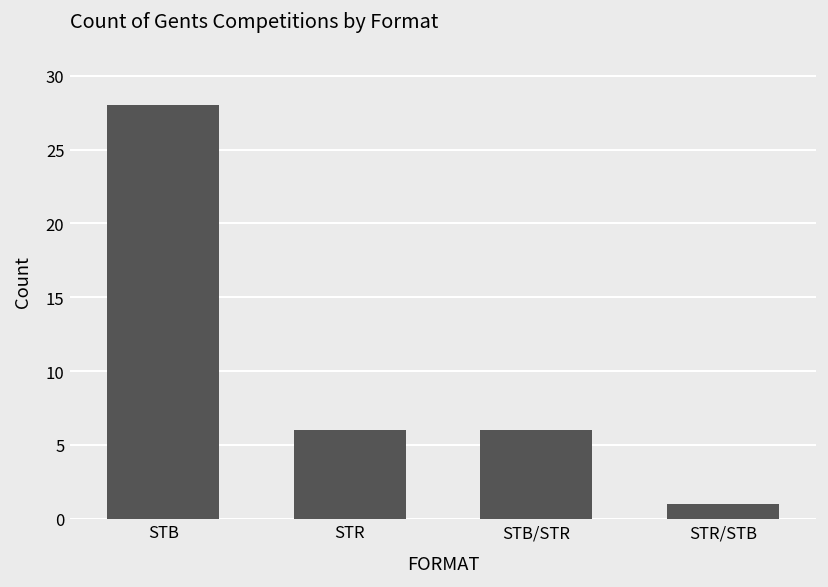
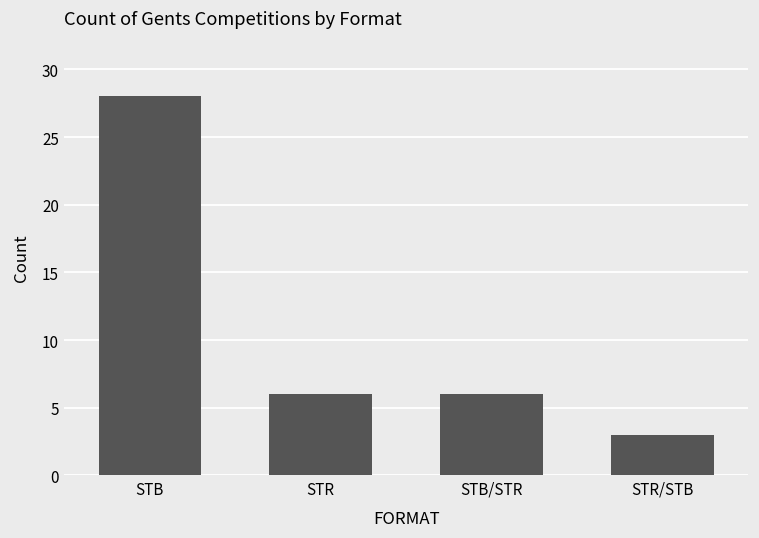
STR/STB: 1 -> 3
